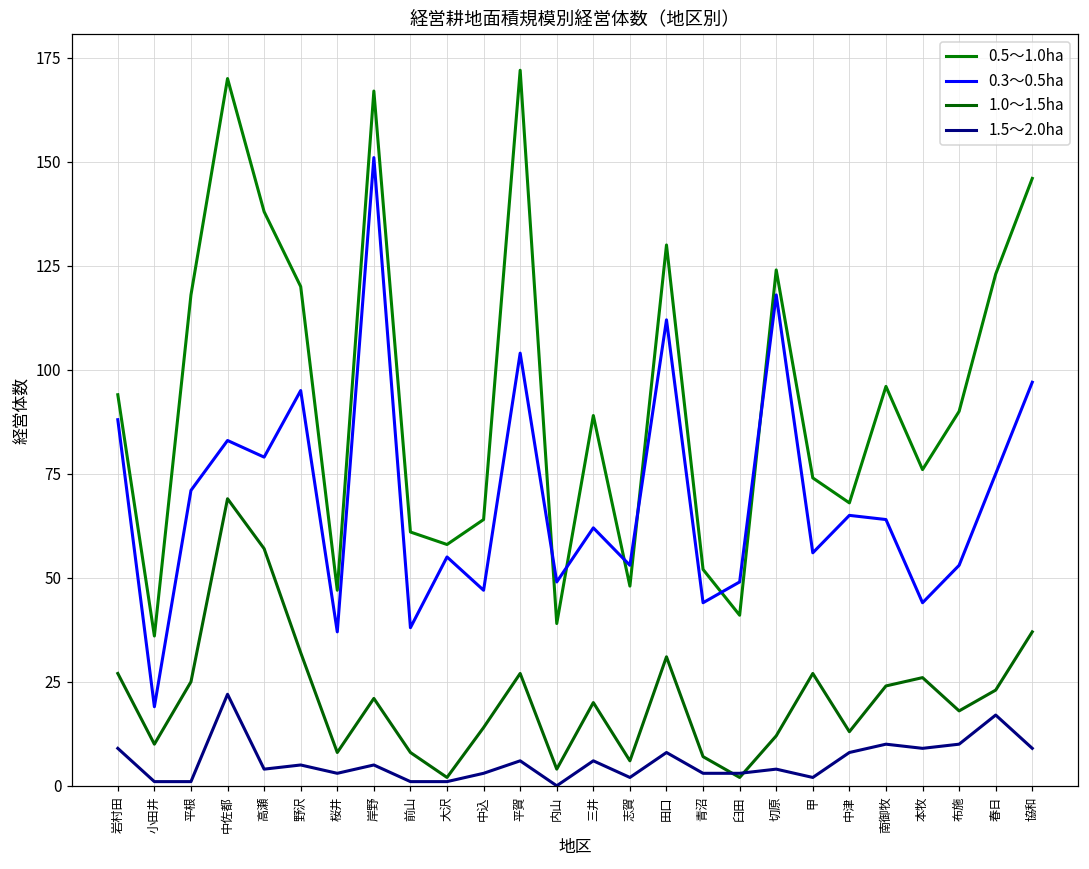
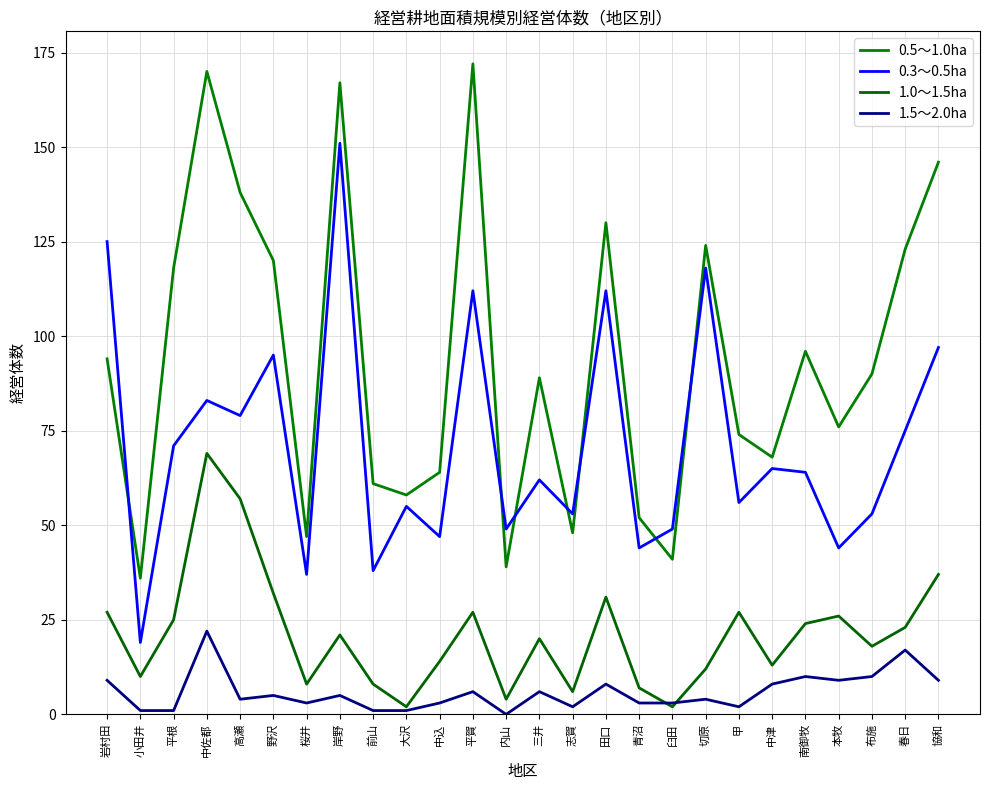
0.3～0.5ha, 岩村田: 88 -> 125
0.3～0.5ha, 平賀: 104 -> 112
